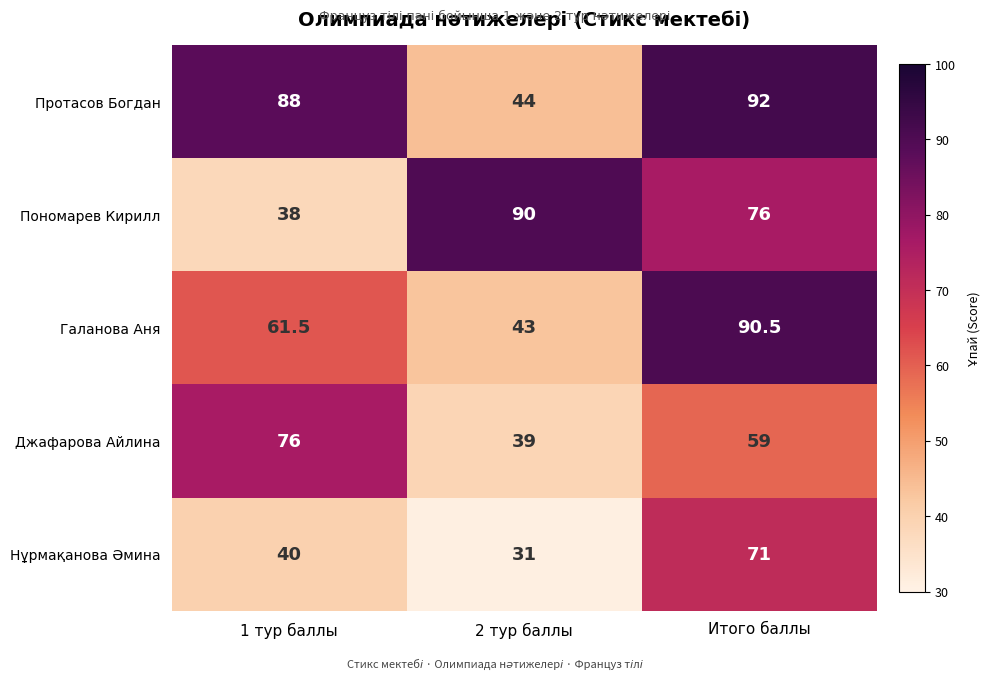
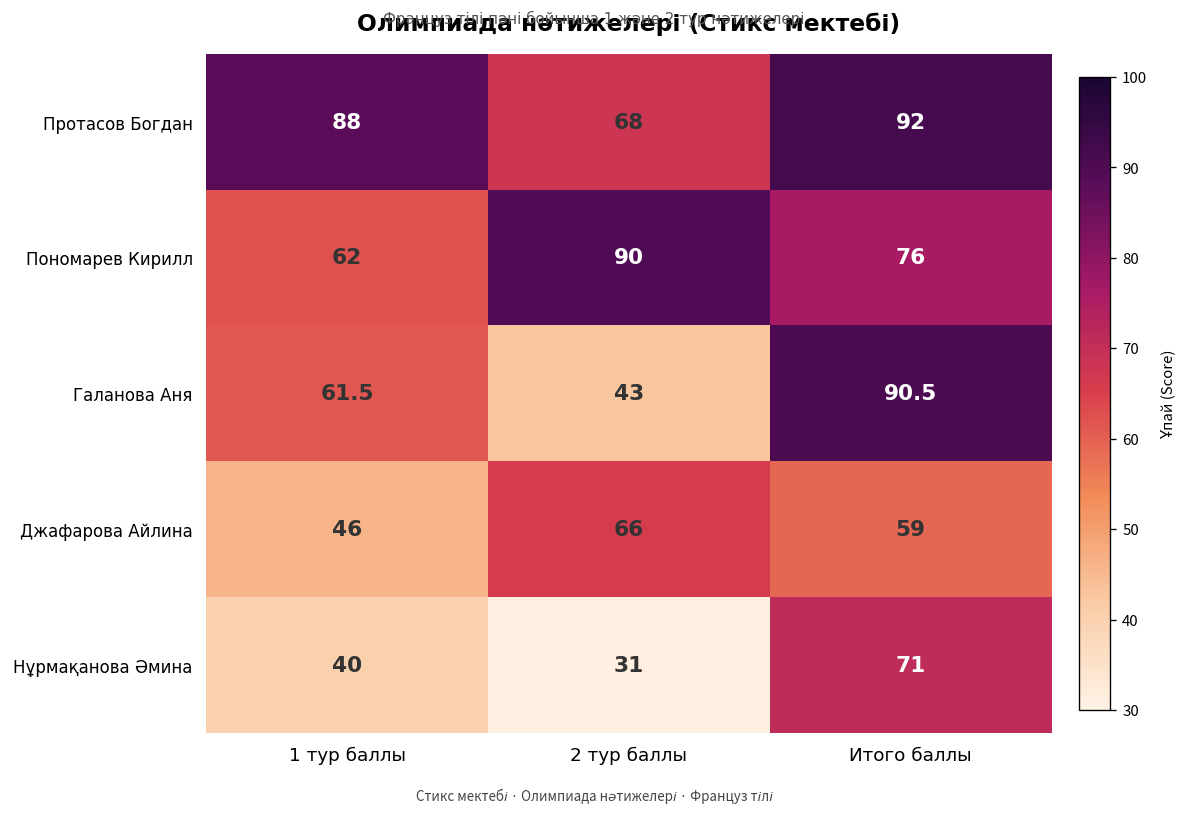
Протасов Богдан, 2 тур баллы: 44 -> 68
Пономарев Кирилл, 1 тур баллы: 38 -> 62
Джафарова Айлина, 1 тур баллы: 76 -> 46
Джафарова Айлина, 2 тур баллы: 39 -> 66
